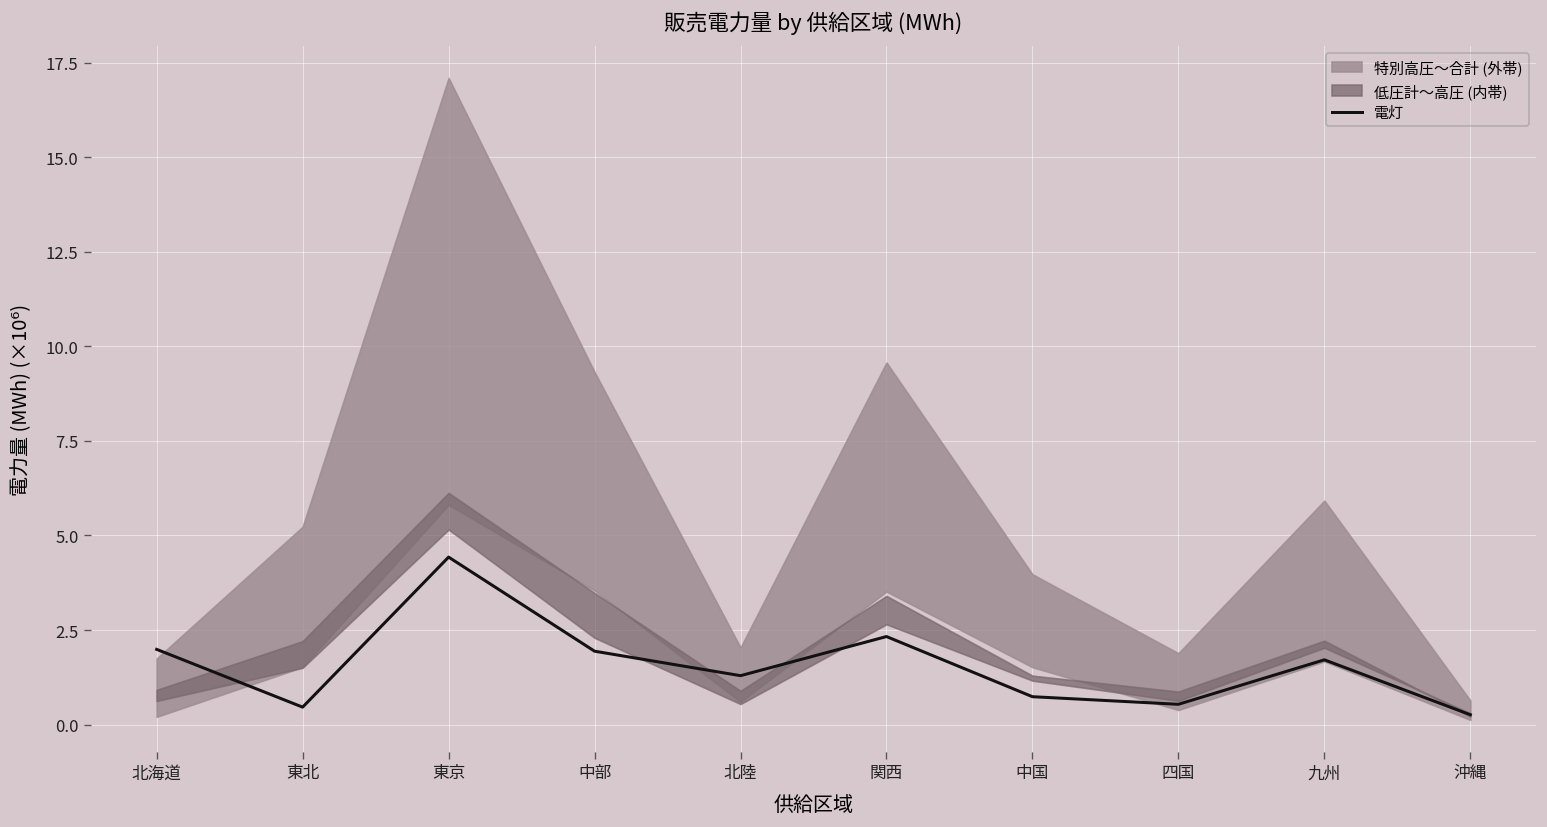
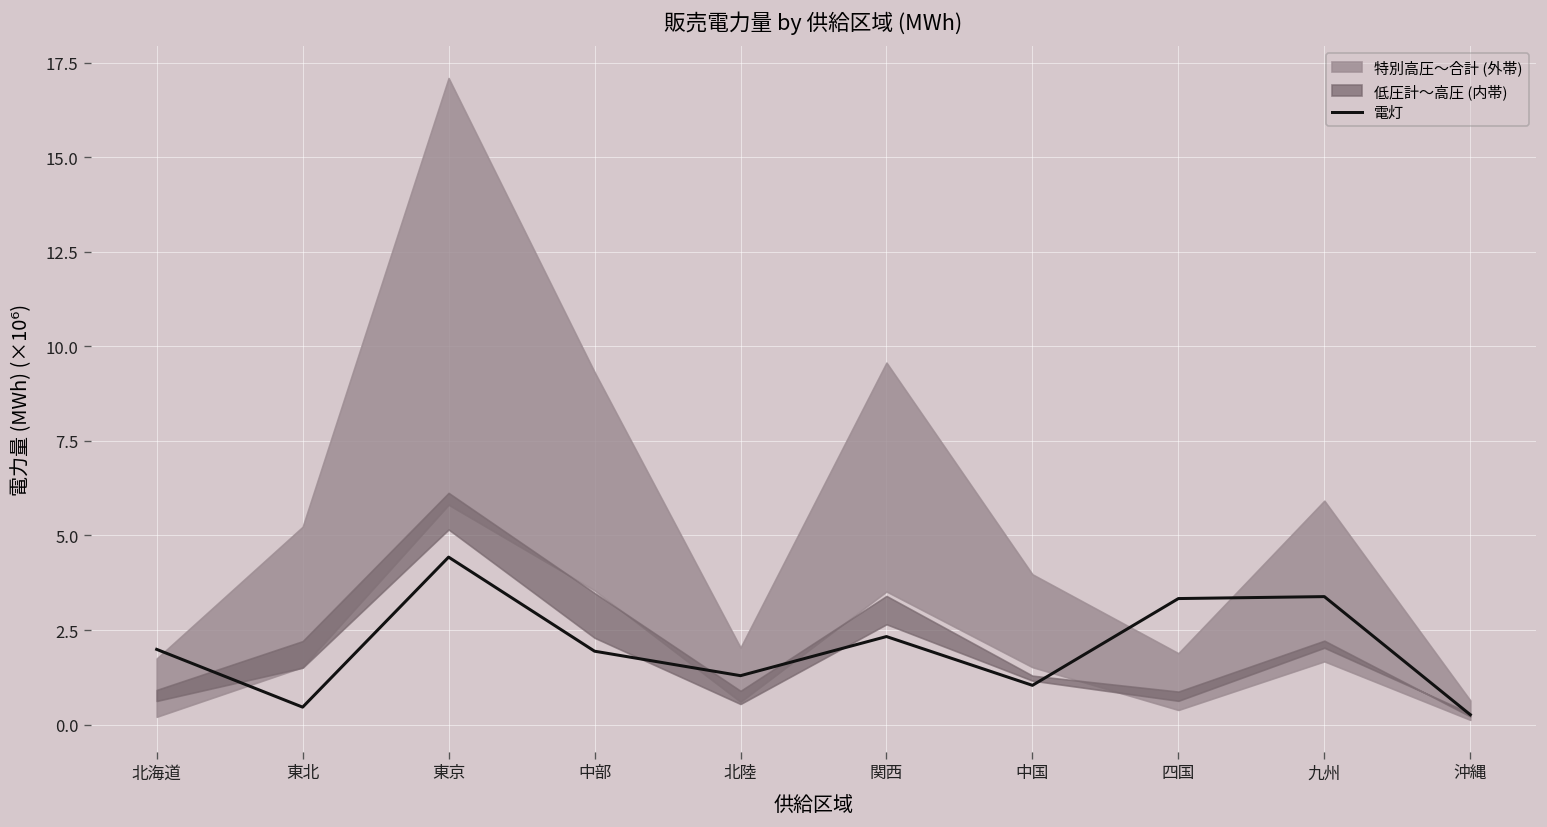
電灯, 中国: 0.7 -> 1.0
電灯, 四国: 0.5 -> 3.3
電灯, 九州: 1.7 -> 3.4
